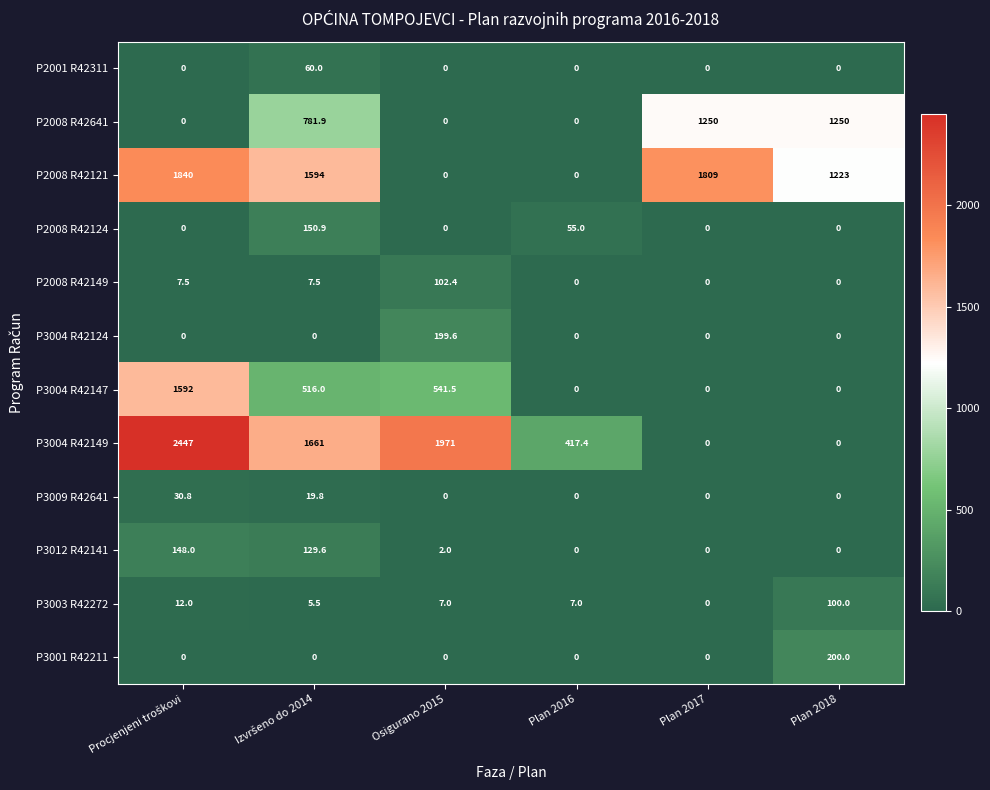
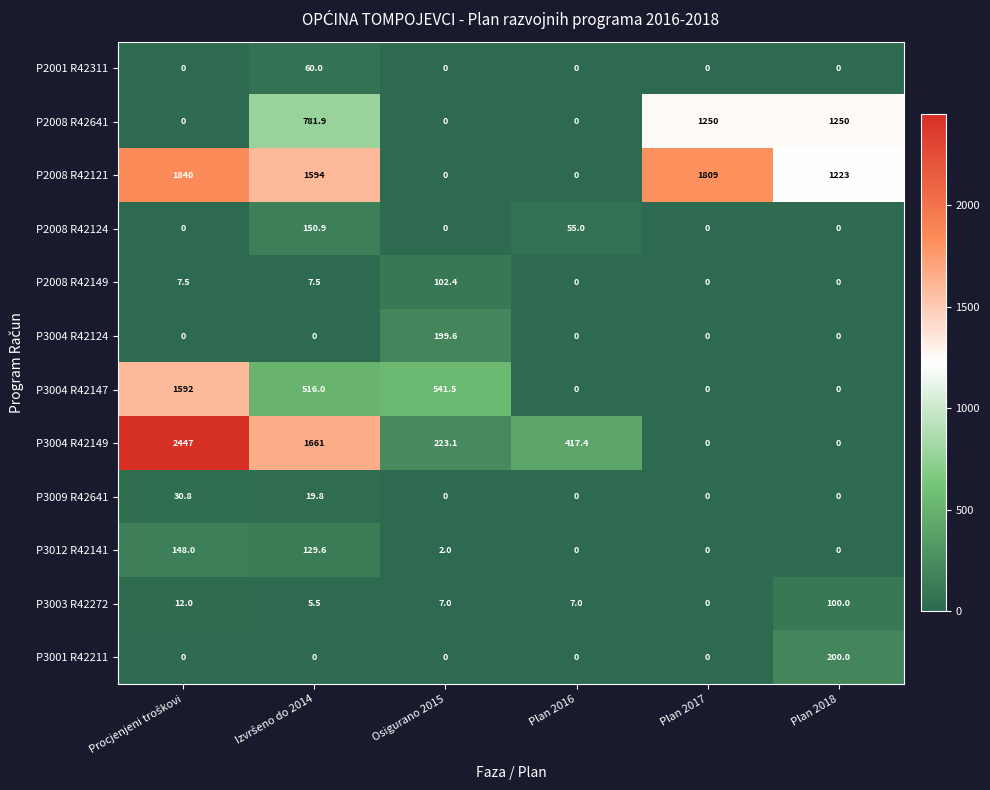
P3004 R42149, Osigurano 2015: 1971 -> 223.1
